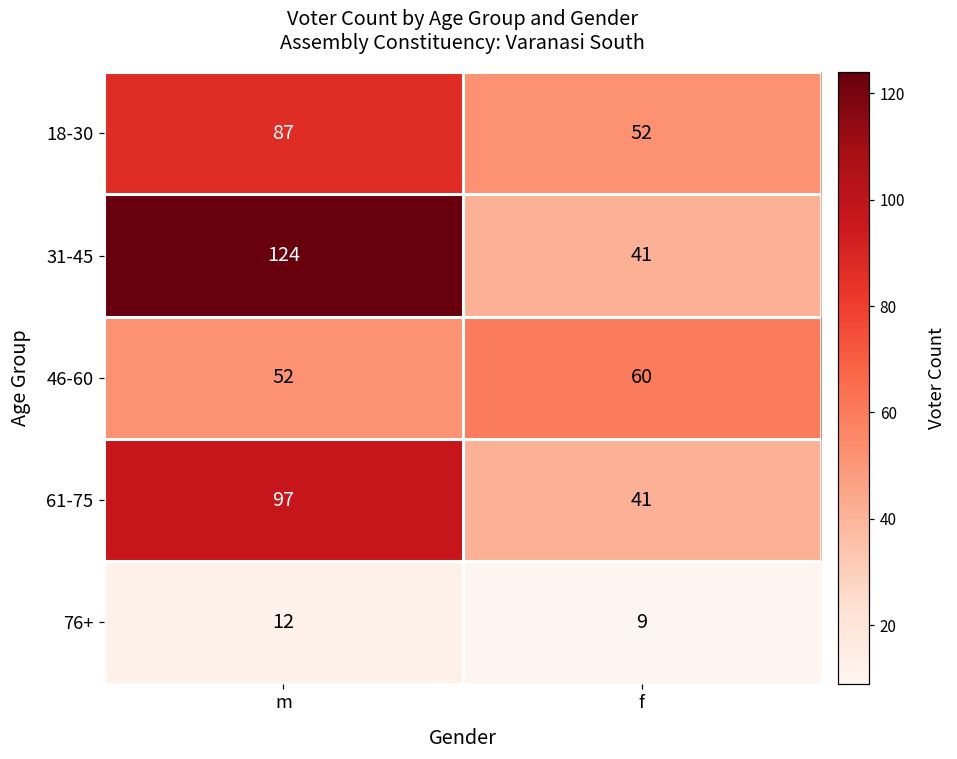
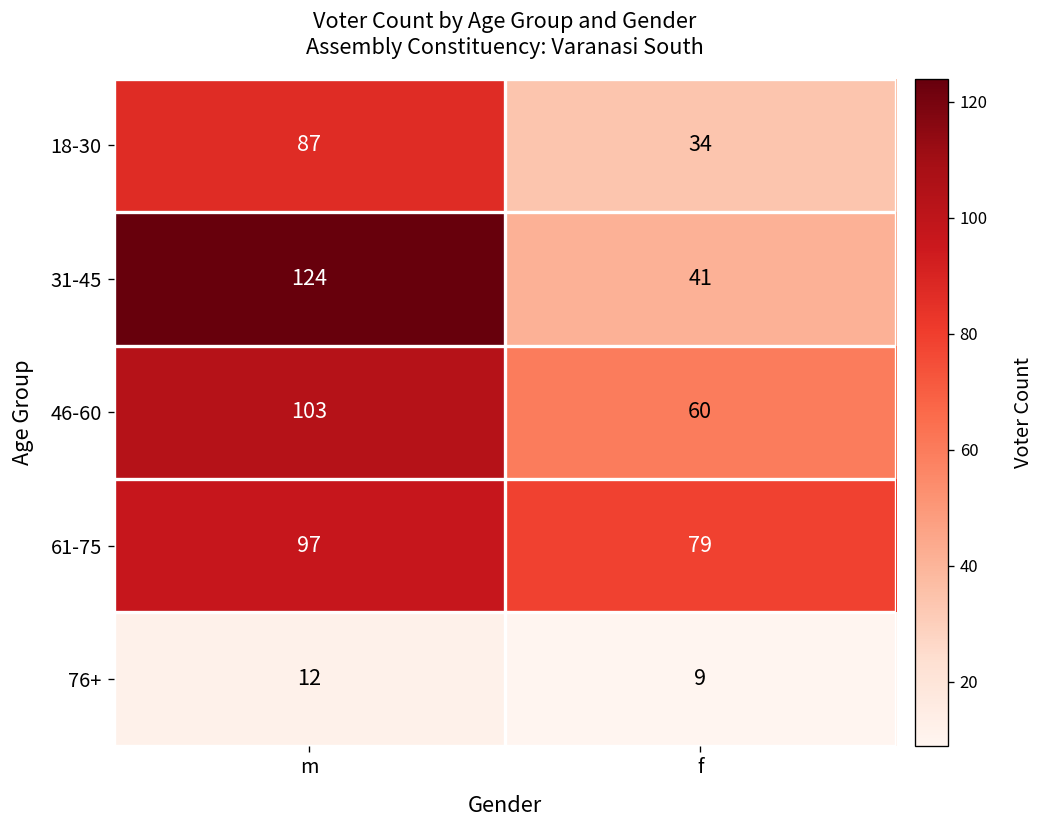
18-30, f: 52 -> 34
46-60, m: 52 -> 103
61-75, f: 41 -> 79
